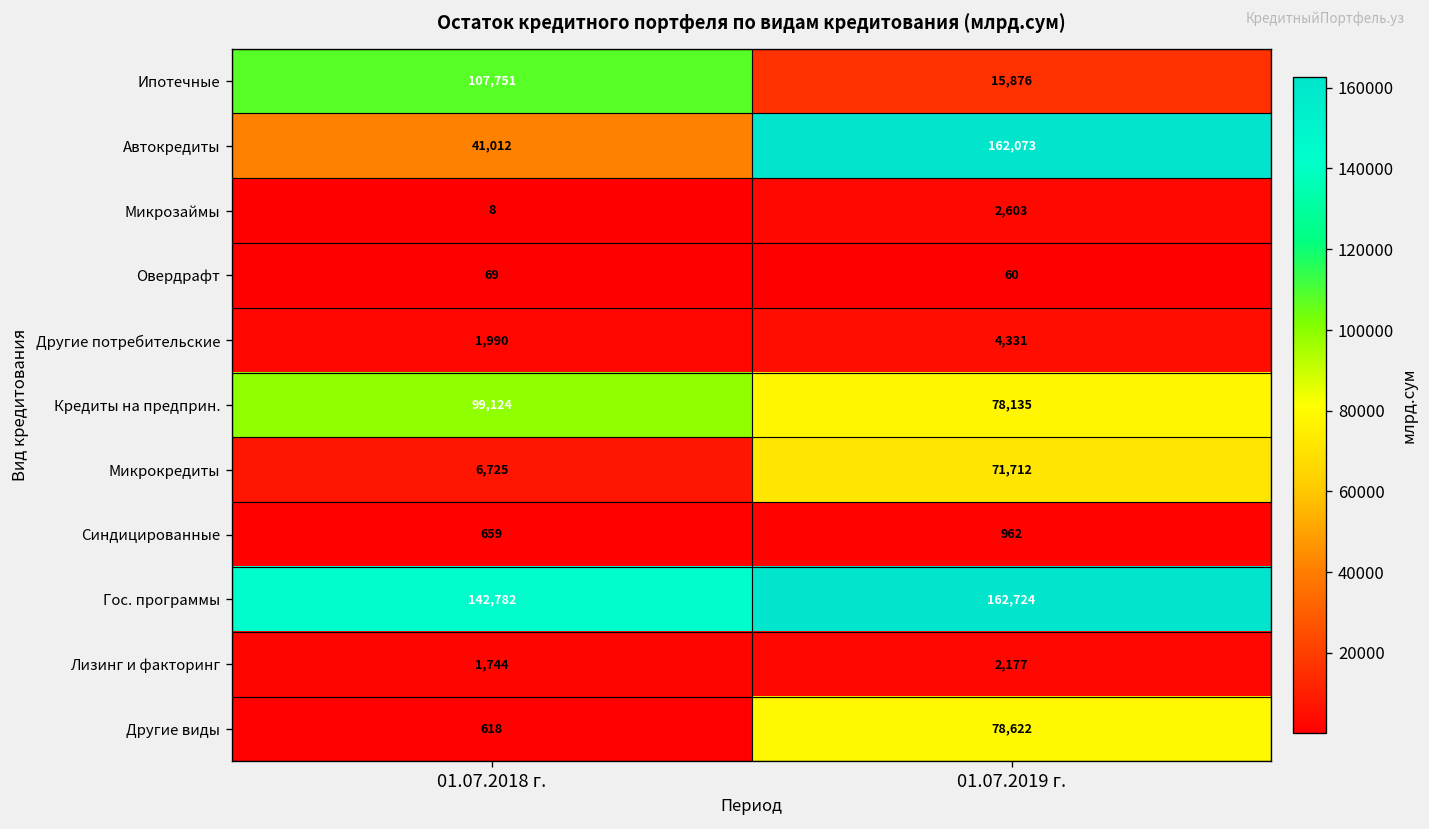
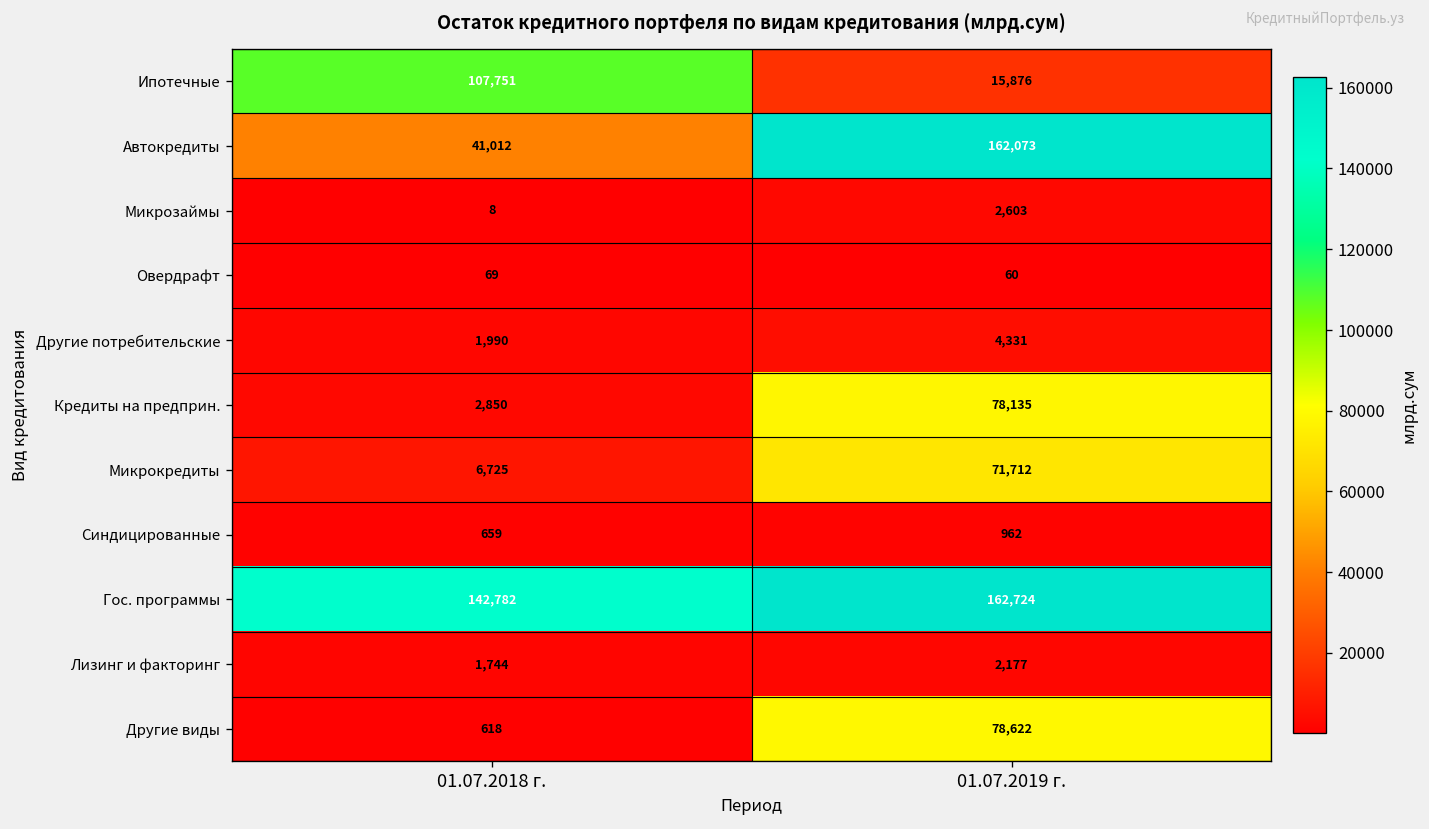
Кредиты на предприн., 01.07.2018 г.: 99,124 -> 2,850
